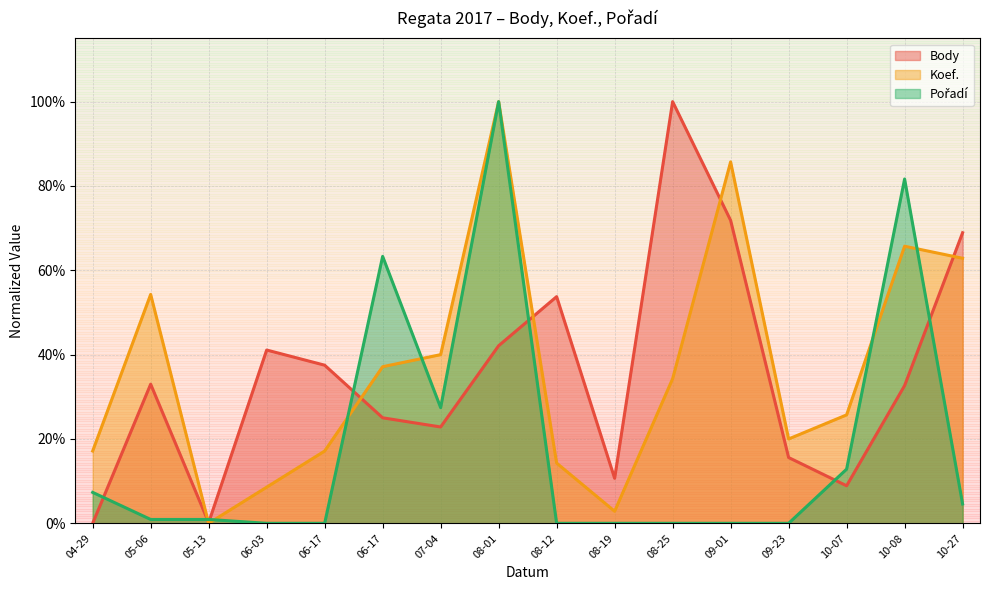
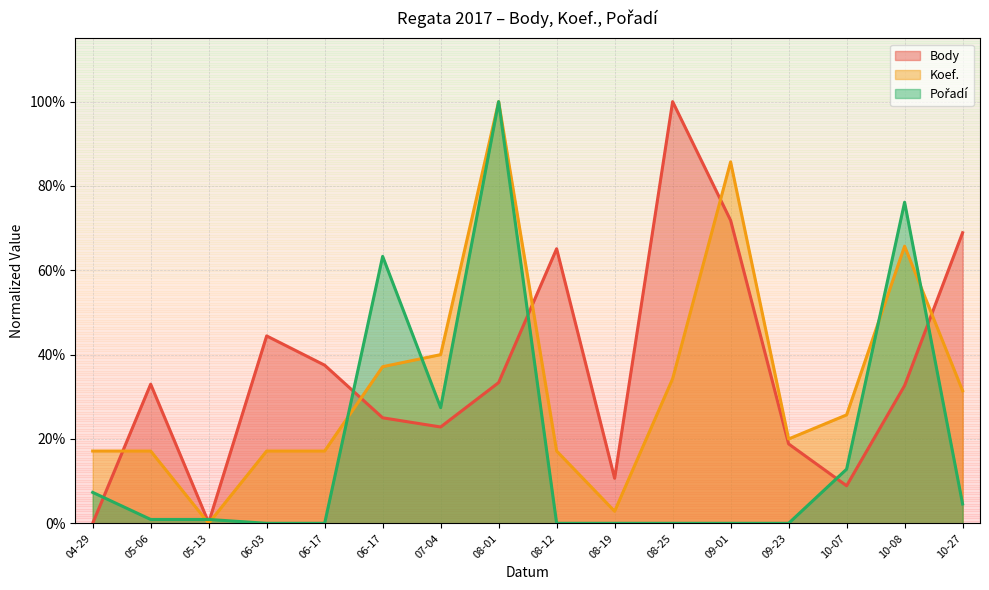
Koef., 05-06: 54% -> 17%
Body, 06-03: 41% -> 44%
Koef., 06-03: 9% -> 17%
Body, 08-01: 42% -> 33%
Body, 08-12: 54% -> 65%
Koef., 08-12: 14% -> 17%
Body, 09-23: 16% -> 19%
Pořadí, 10-08: 82% -> 76%
Koef., 10-27: 63% -> 31%
